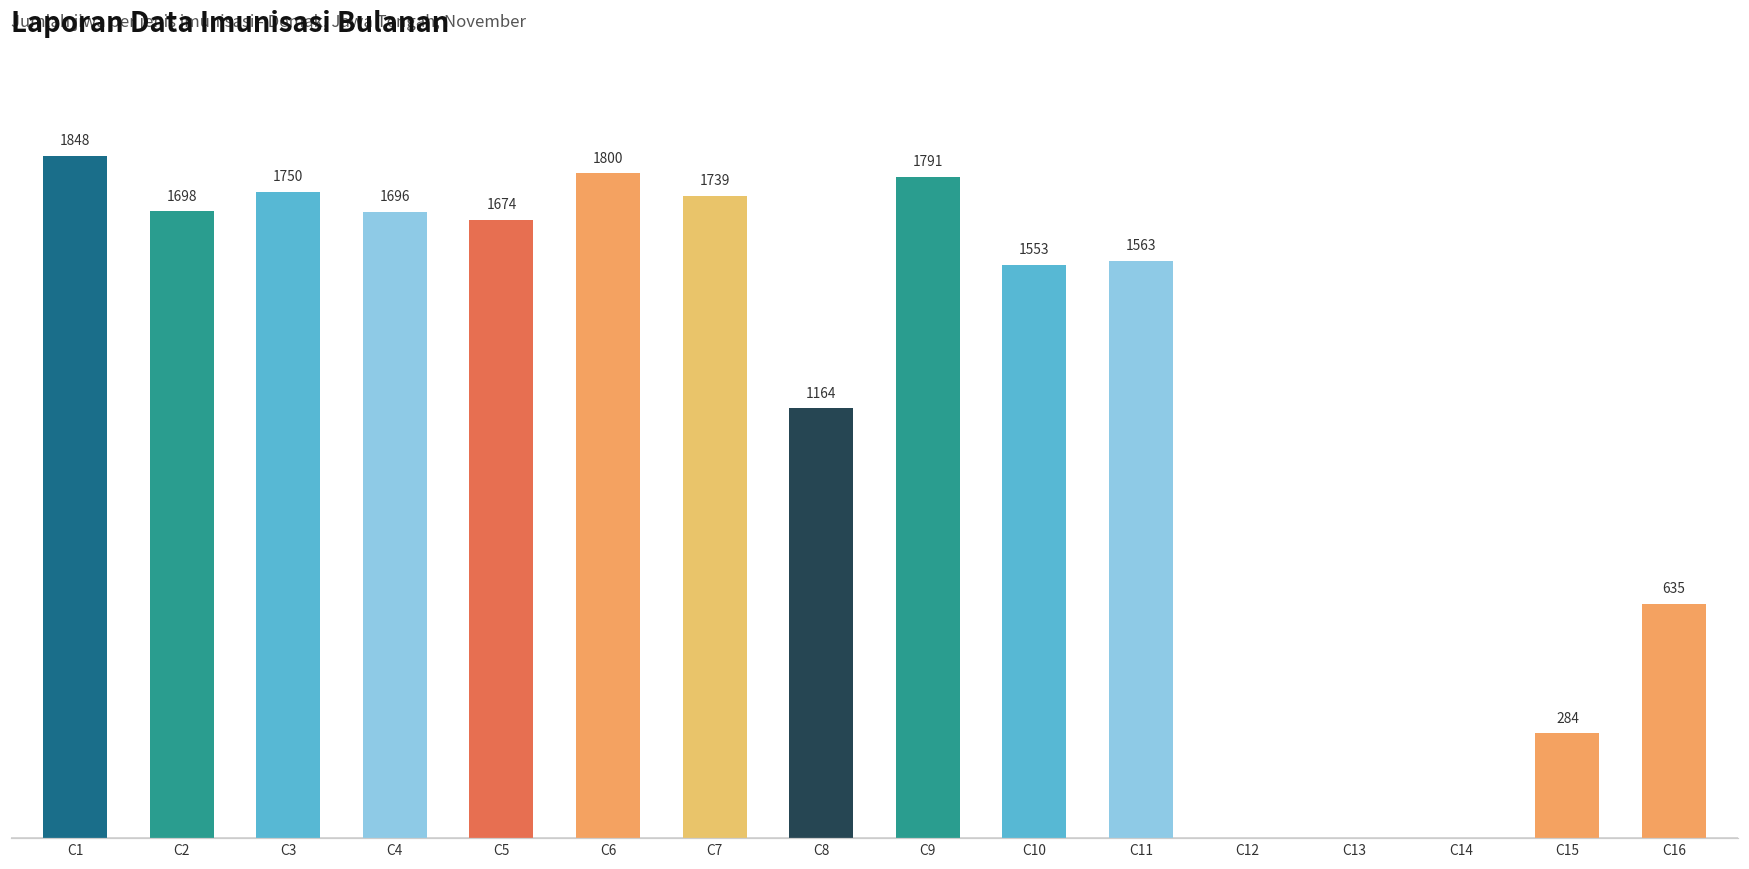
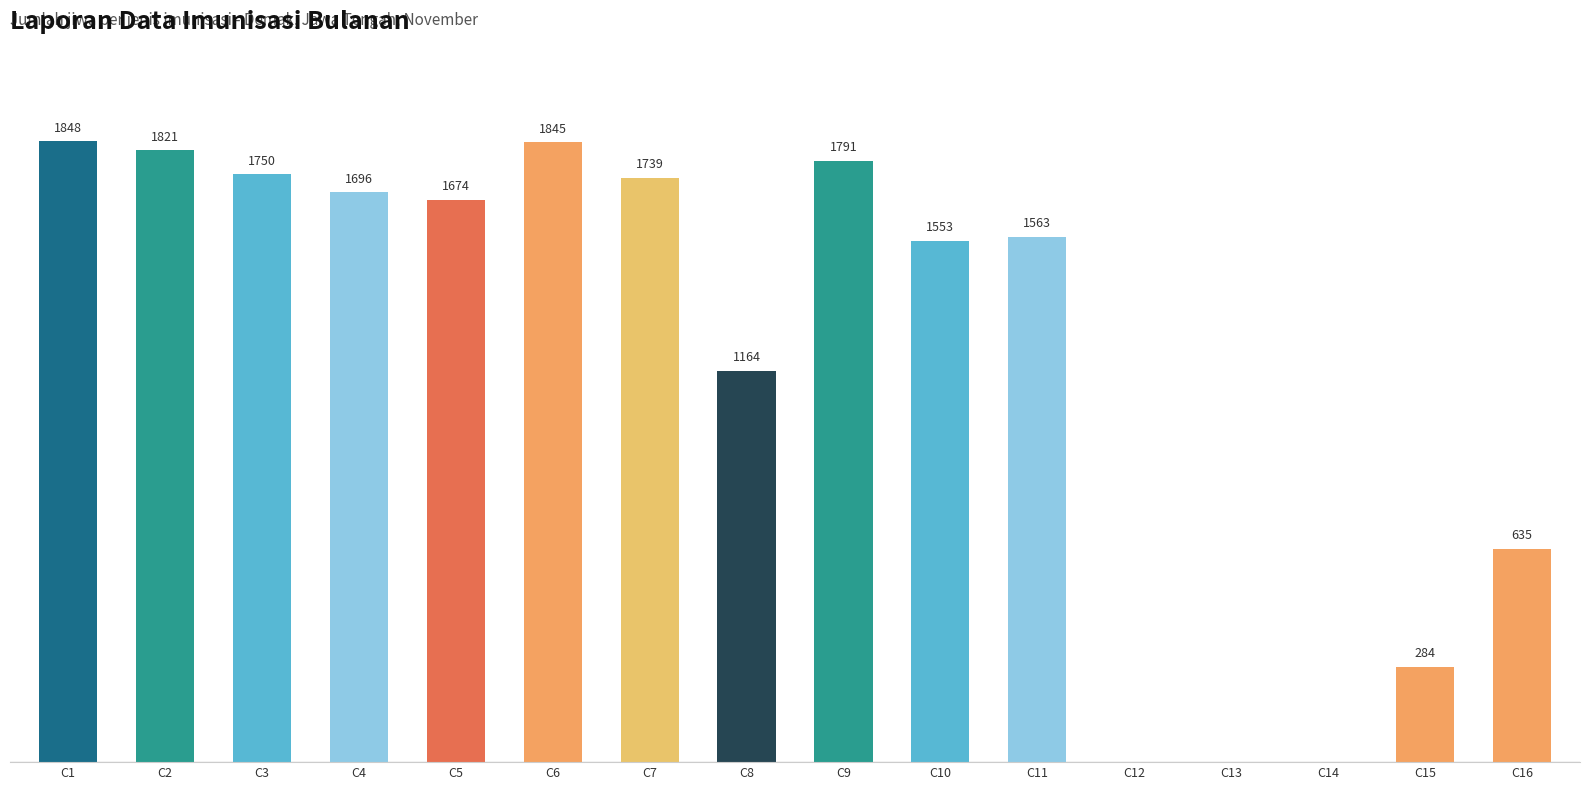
C2: 1698 -> 1821
C6: 1800 -> 1845
